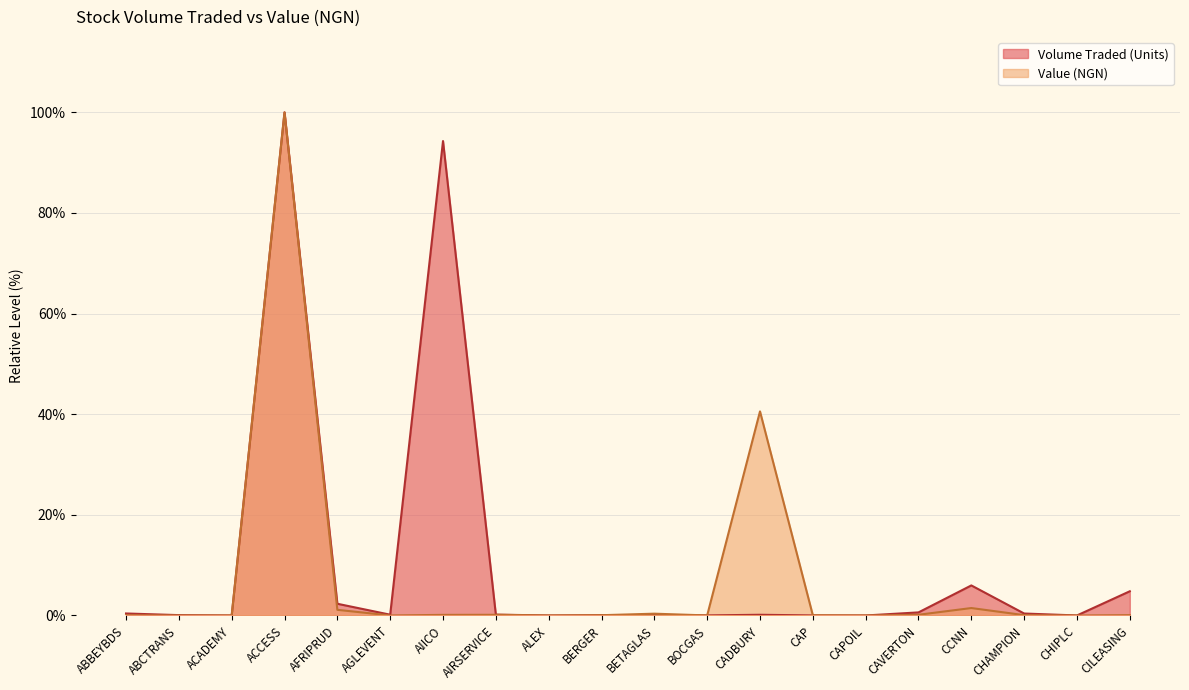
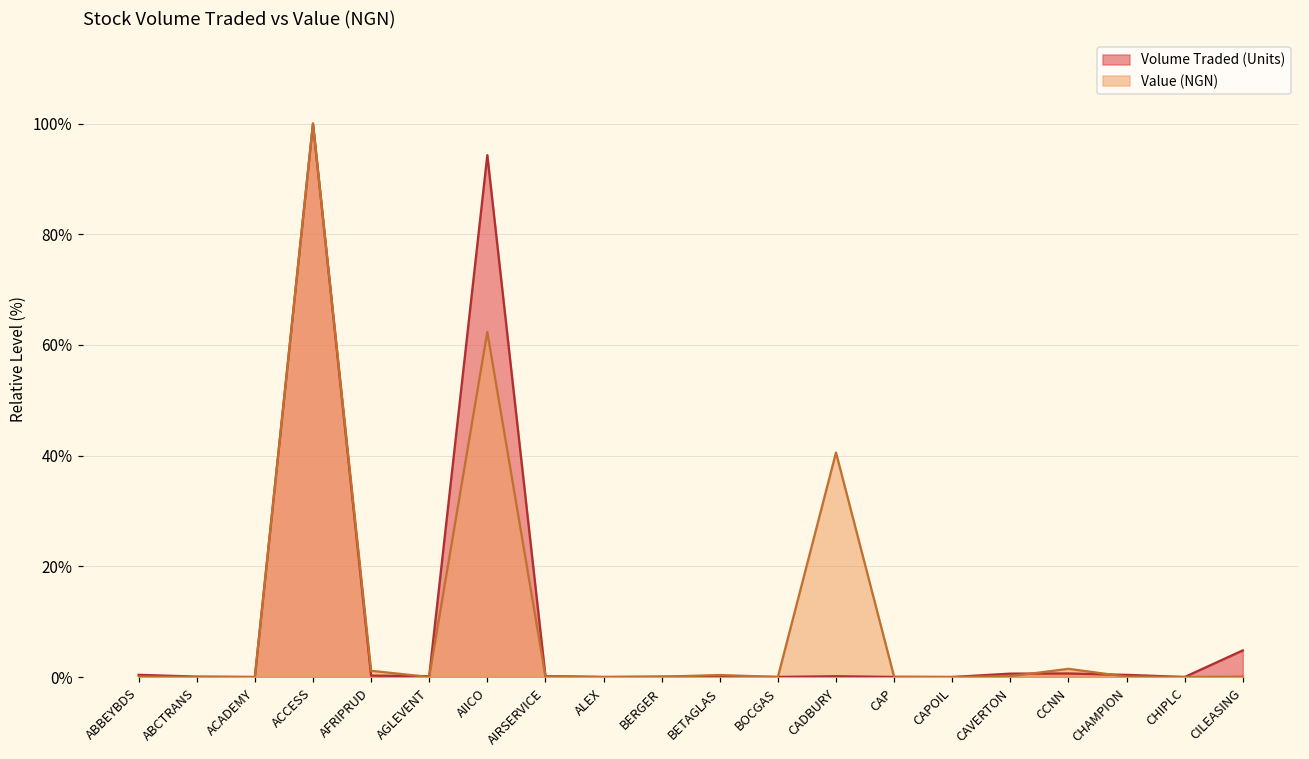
Volume Traded (Units), AFRIPRUD: 2% -> 0%
Value (NGN), AIICO: 0% -> 62%
Volume Traded (Units), CCNN: 6% -> 1%
